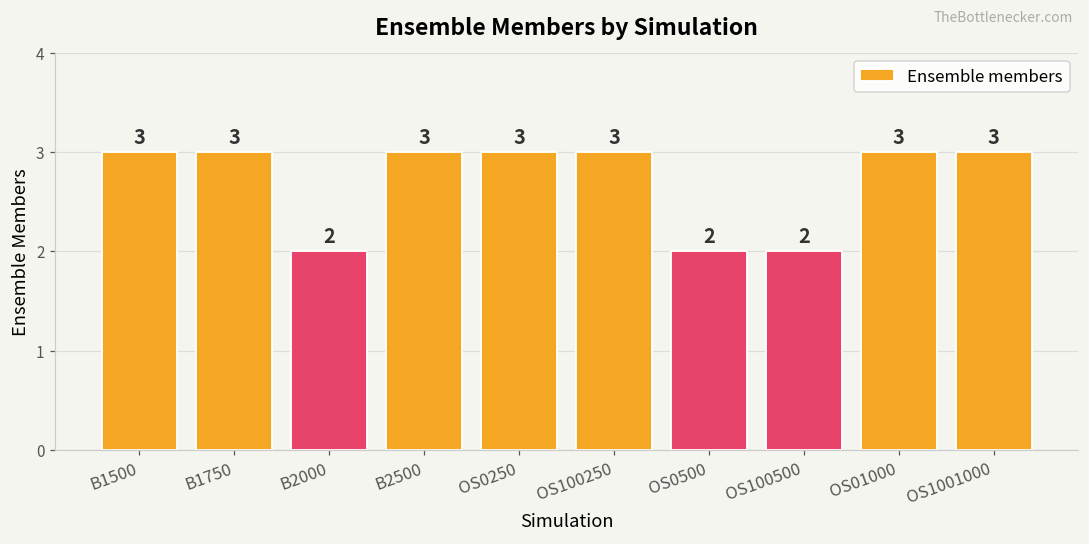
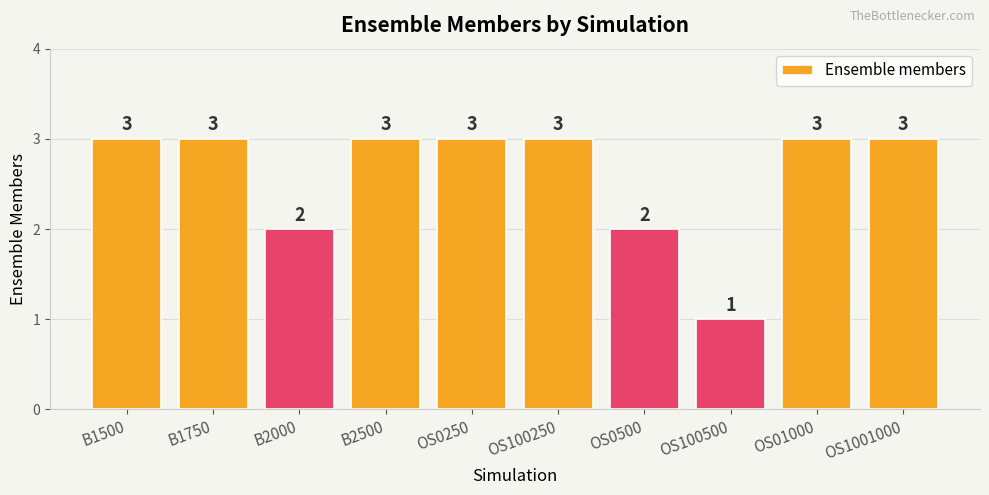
OS100500: 2 -> 1
